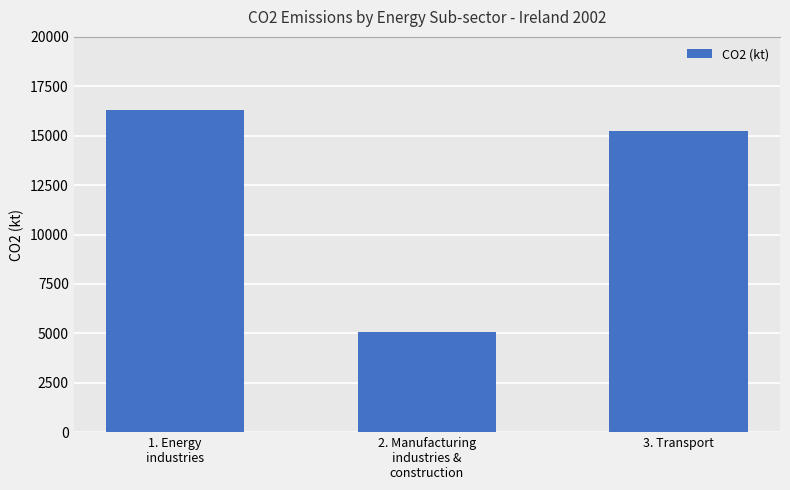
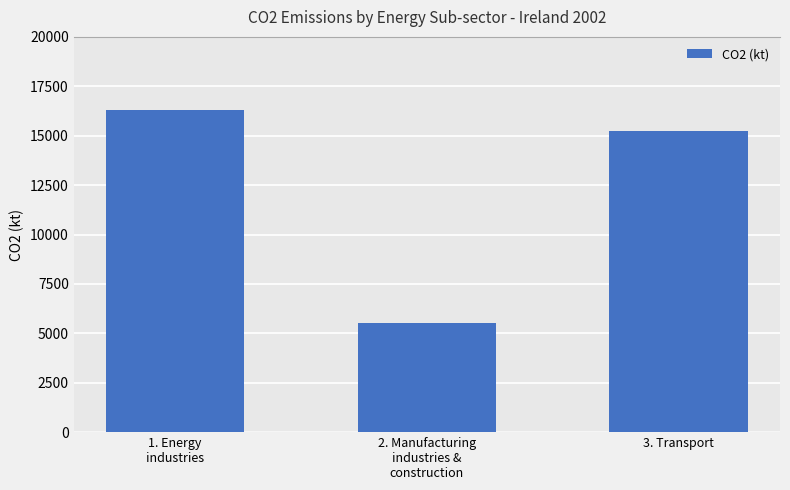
2. Manufacturing industries & construction: 5100 -> 5500
